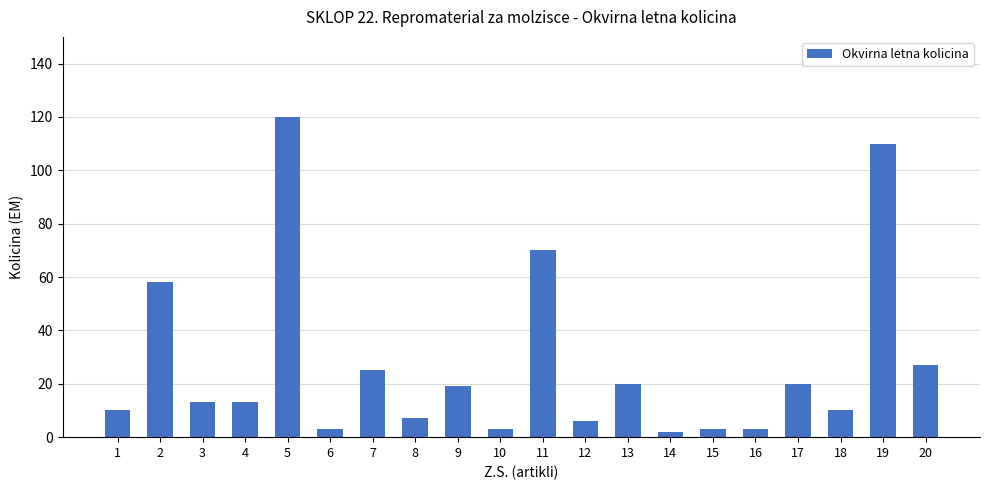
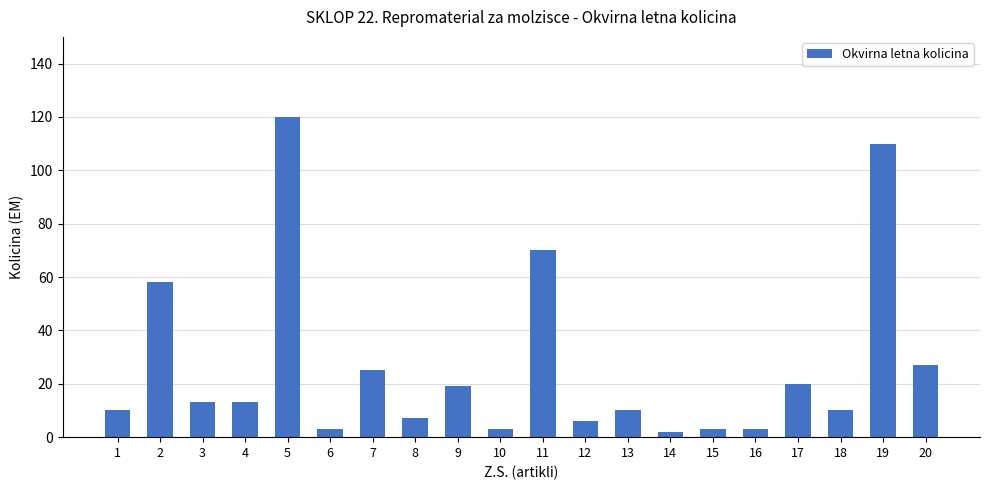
13: 20 -> 10
